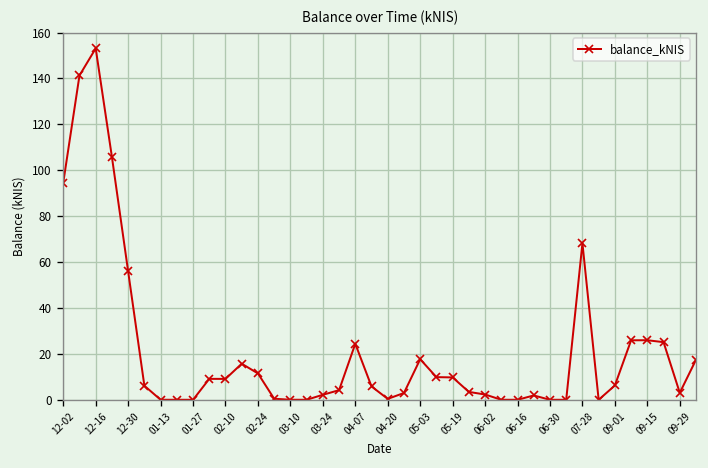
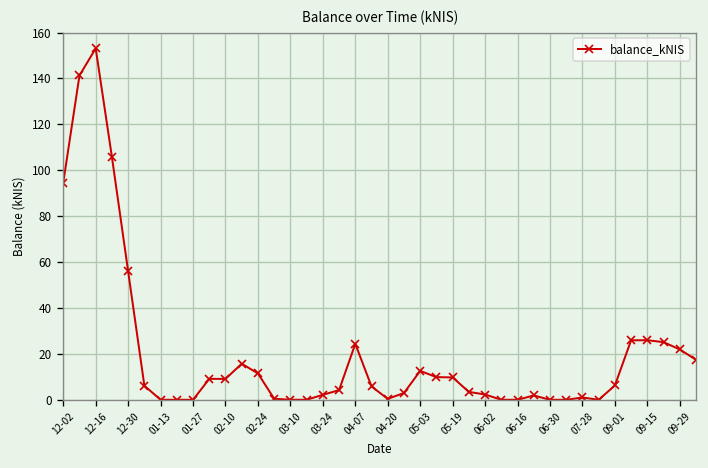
05-03: 18 -> 13
07-28: 68 -> 1
09-29: 3 -> 22
